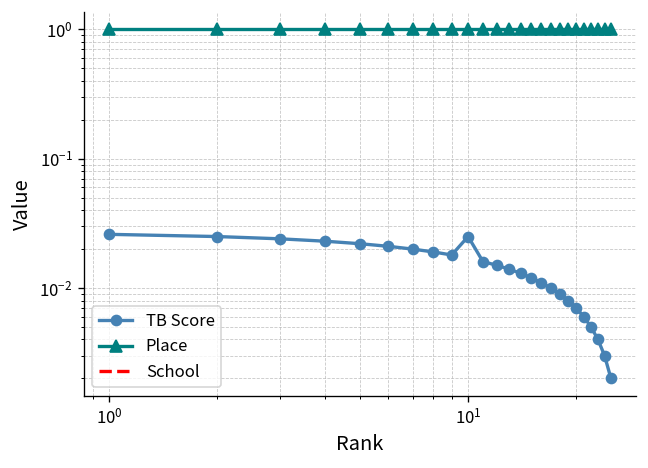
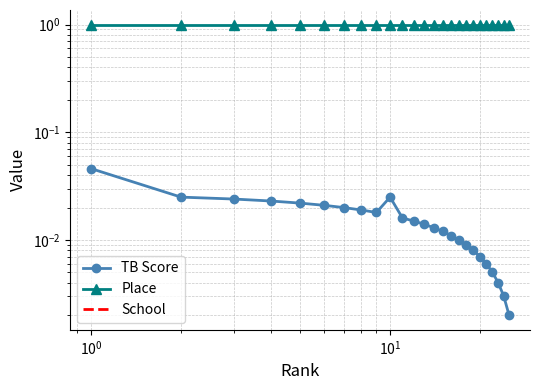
TB Score, 10^0: 0.026 -> 0.046
